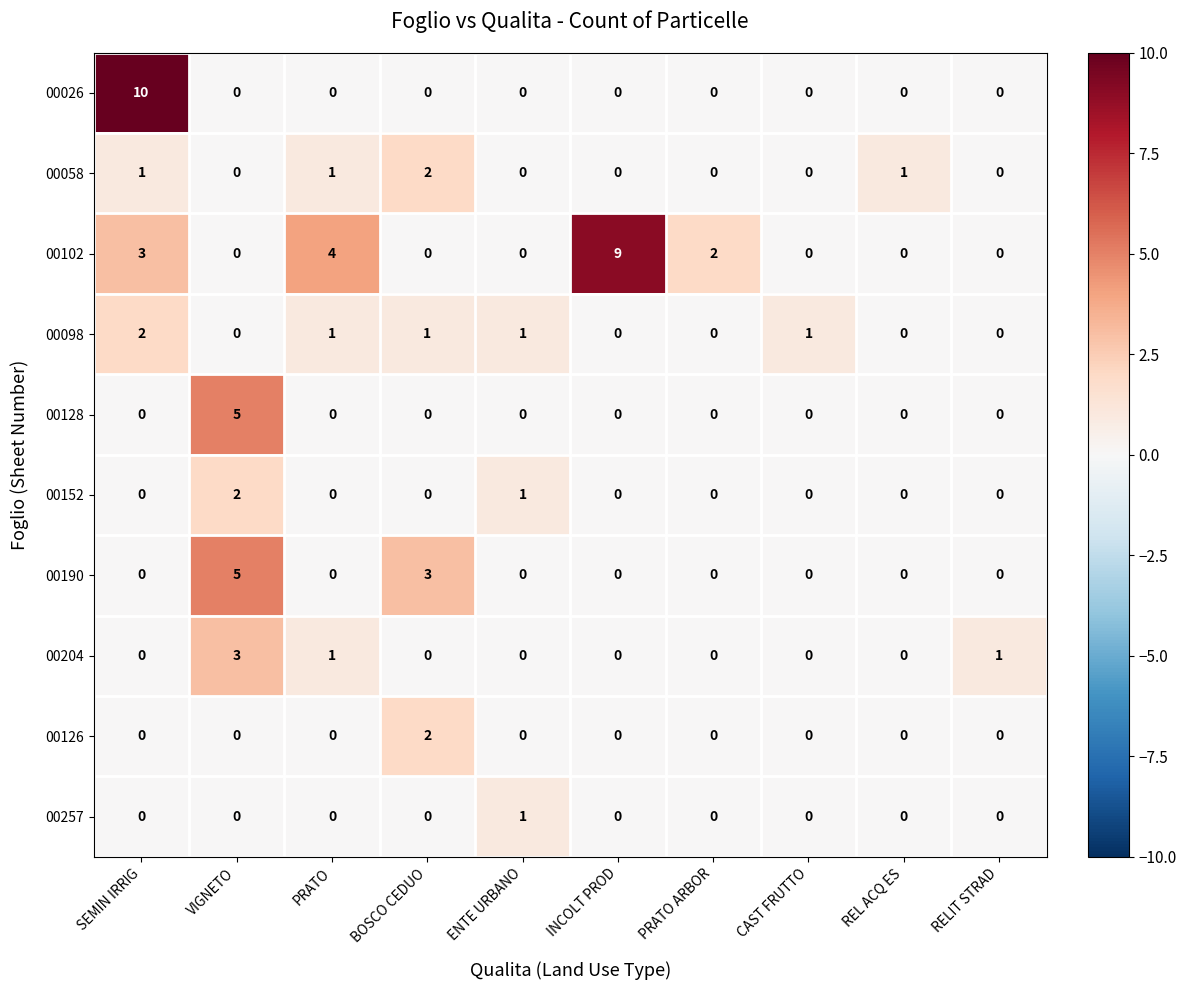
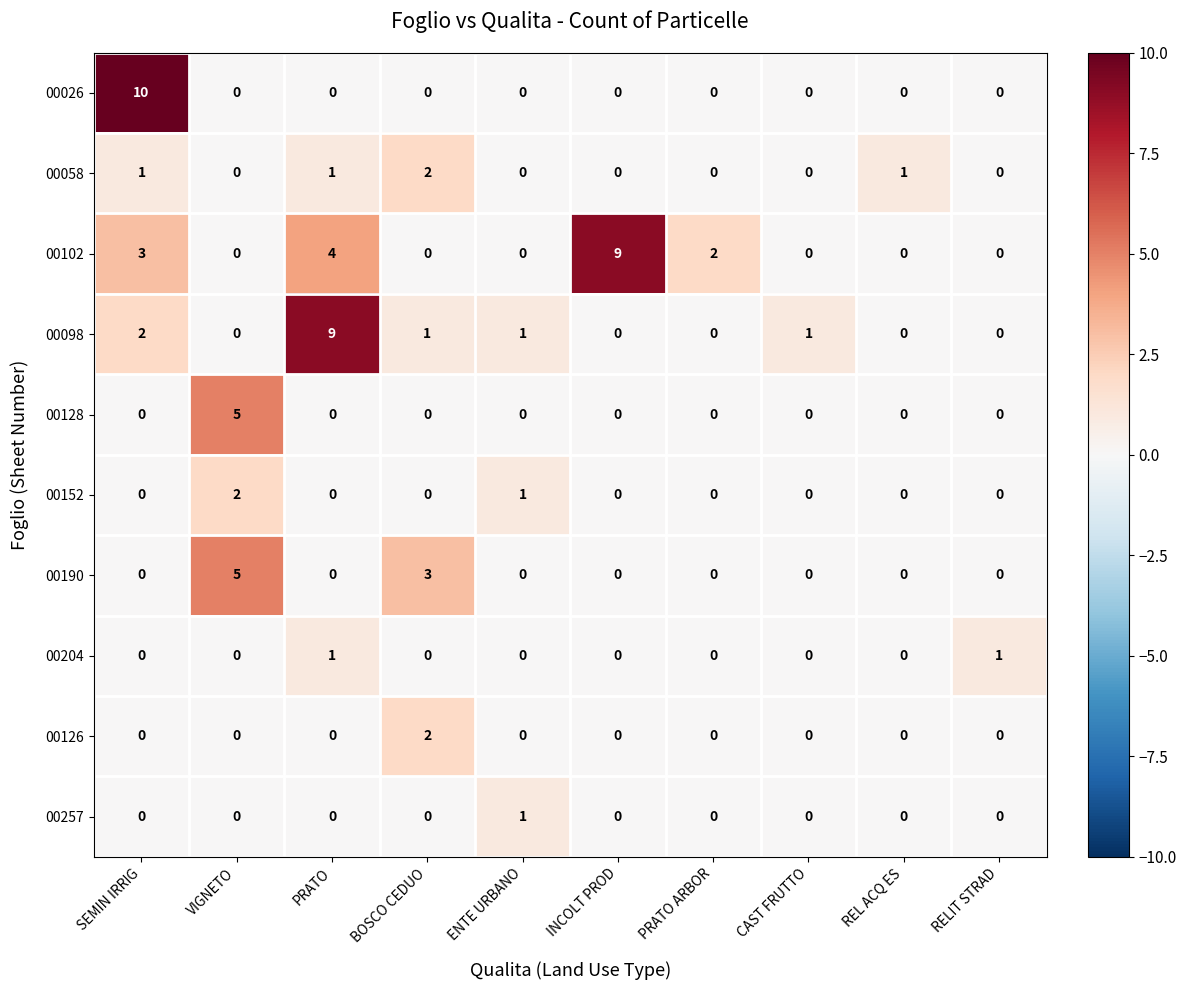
00098, PRATO: 1 -> 9
00204, VIGNETO: 3 -> 0
